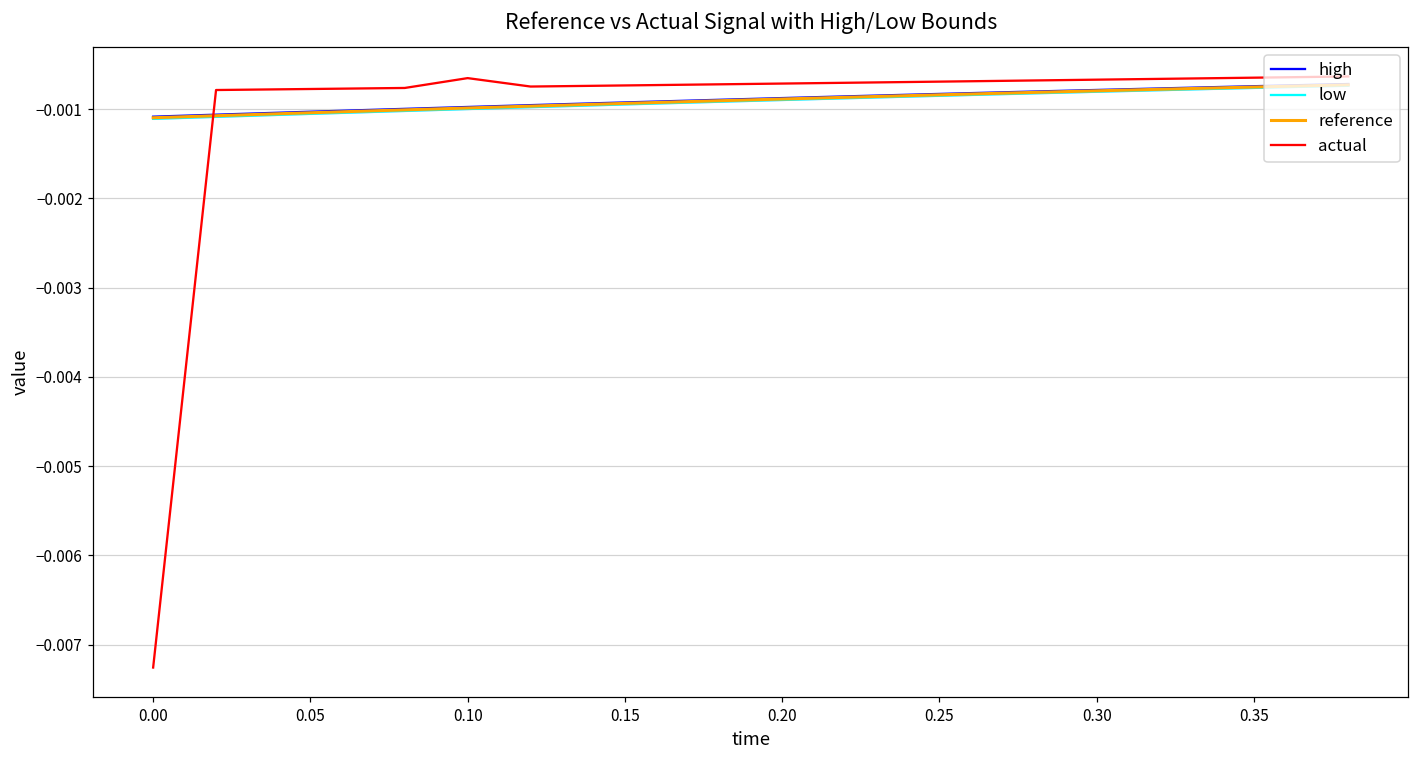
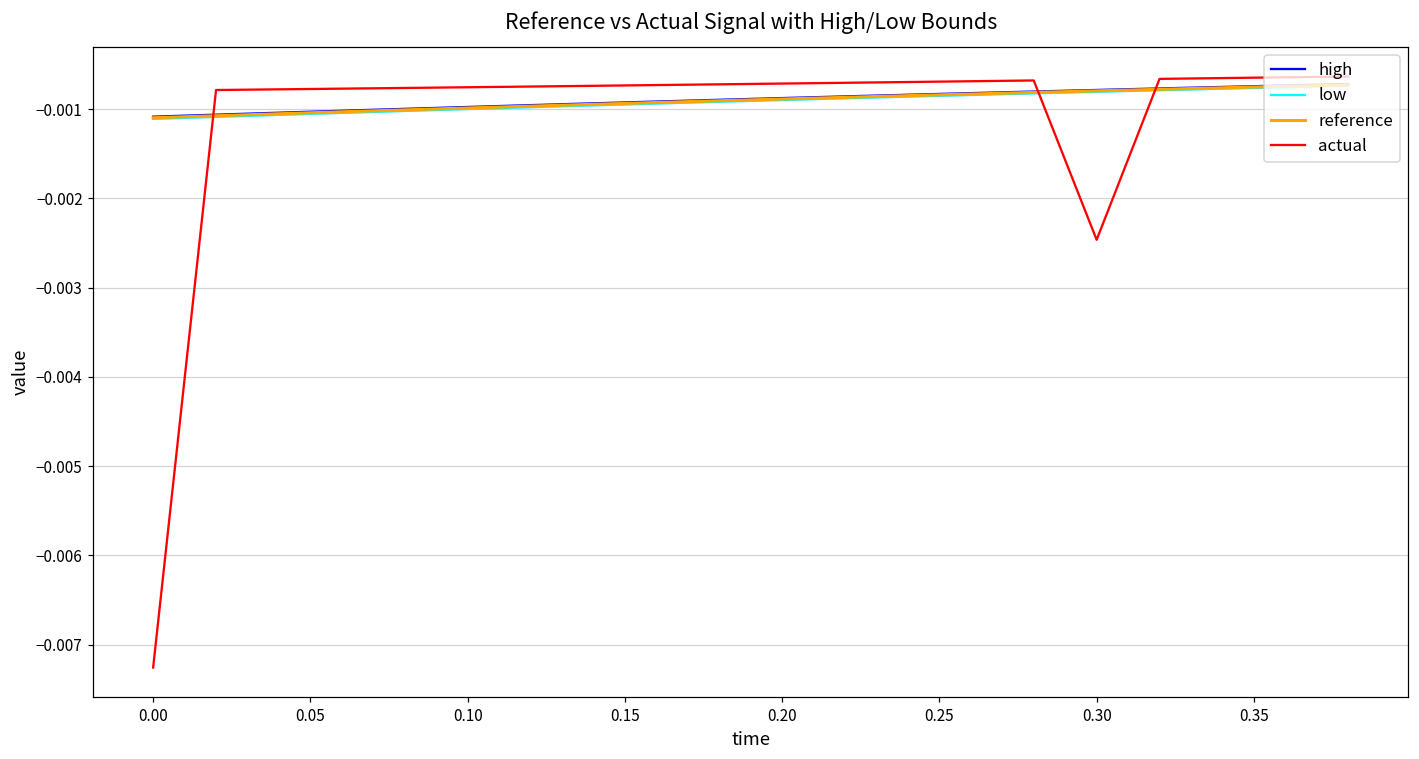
actual, 0.10: -0.0007 -> -0.0008
actual, 0.30: -0.0007 -> -0.0025
